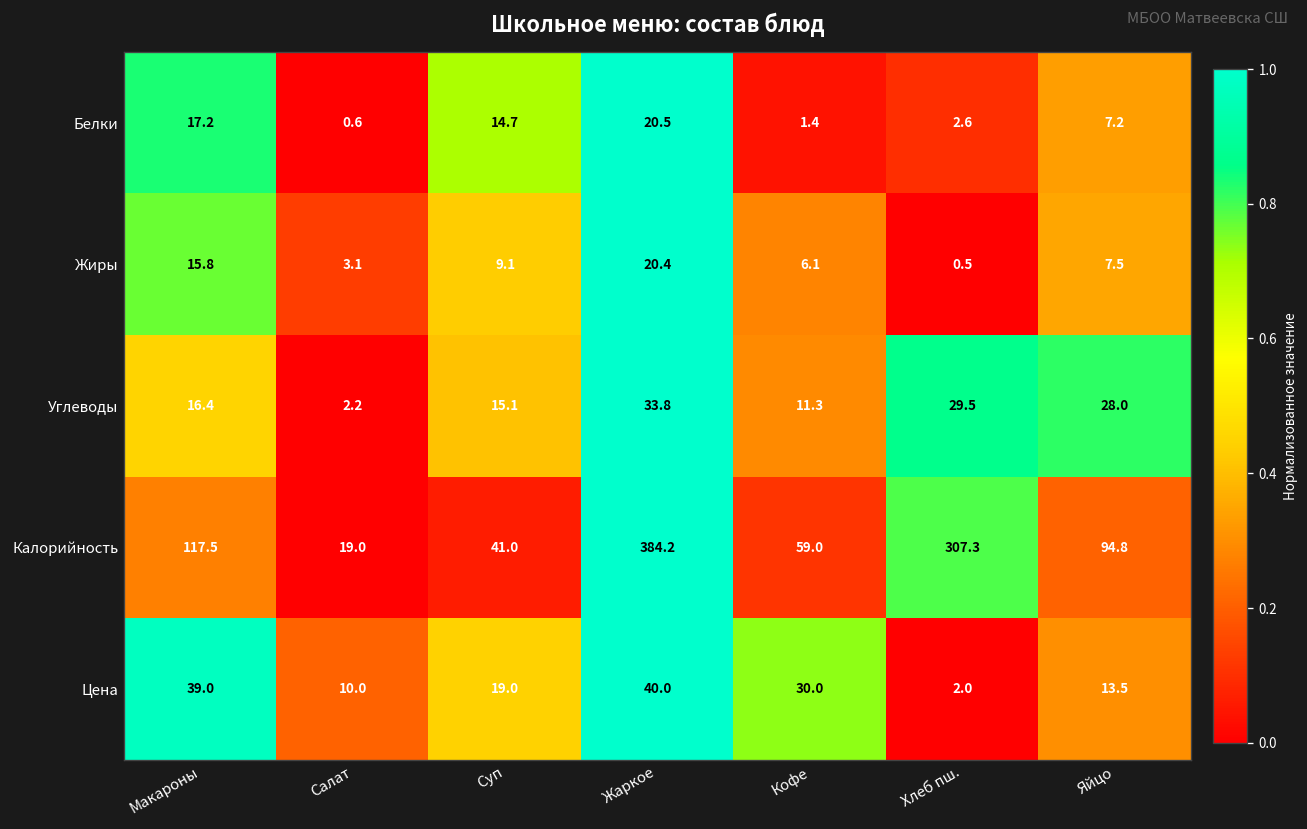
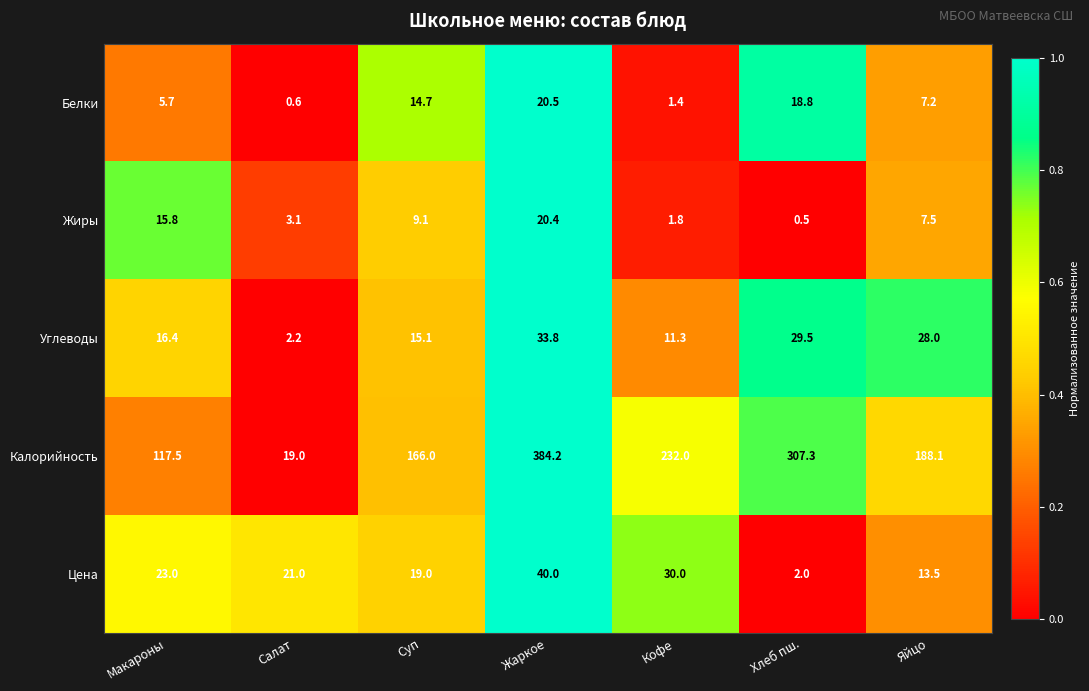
Белки, Макароны: 17.2 -> 5.7
Белки, Хлеб пш.: 2.6 -> 18.8
Жиры, Кофе: 6.1 -> 1.8
Калорийность, Суп: 41.0 -> 166.0
Калорийность, Кофе: 59.0 -> 232.0
Калорийность, Яйцо: 94.8 -> 188.1
Цена, Макароны: 39.0 -> 23.0
Цена, Салат: 10.0 -> 21.0
